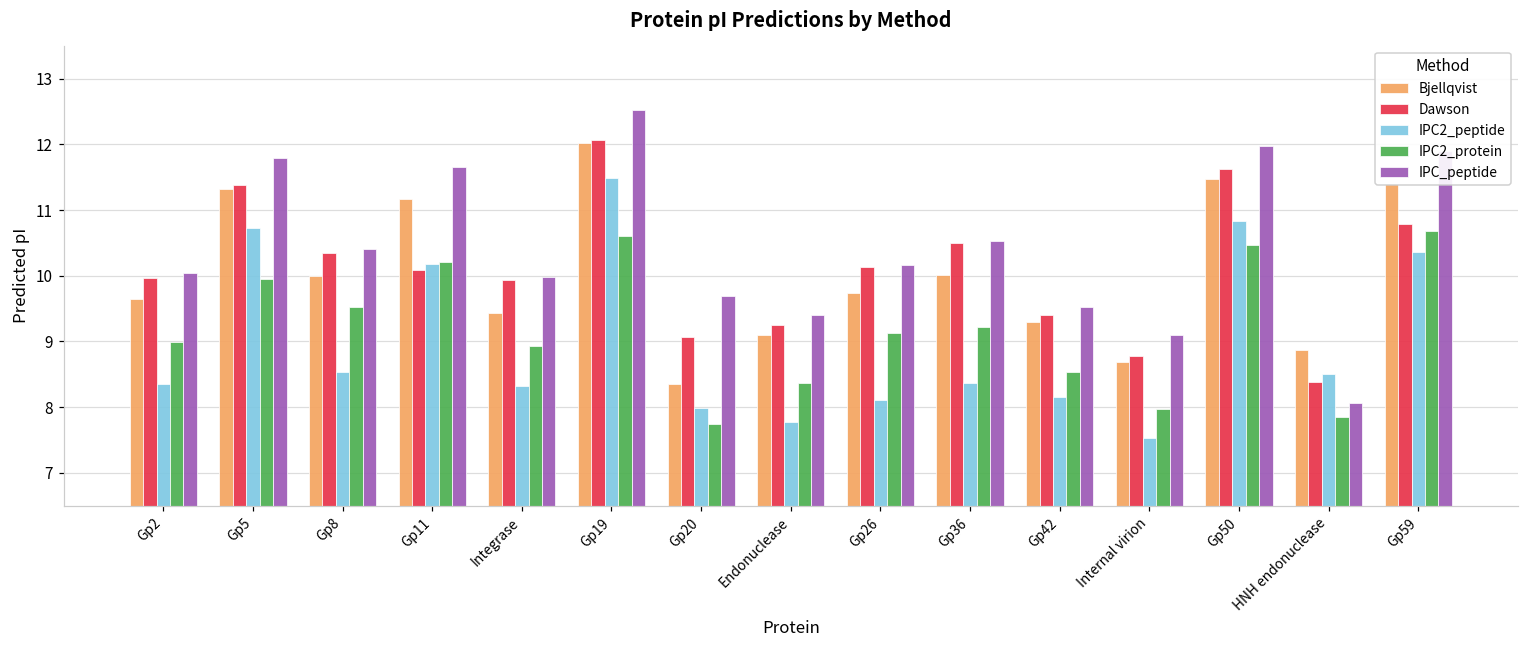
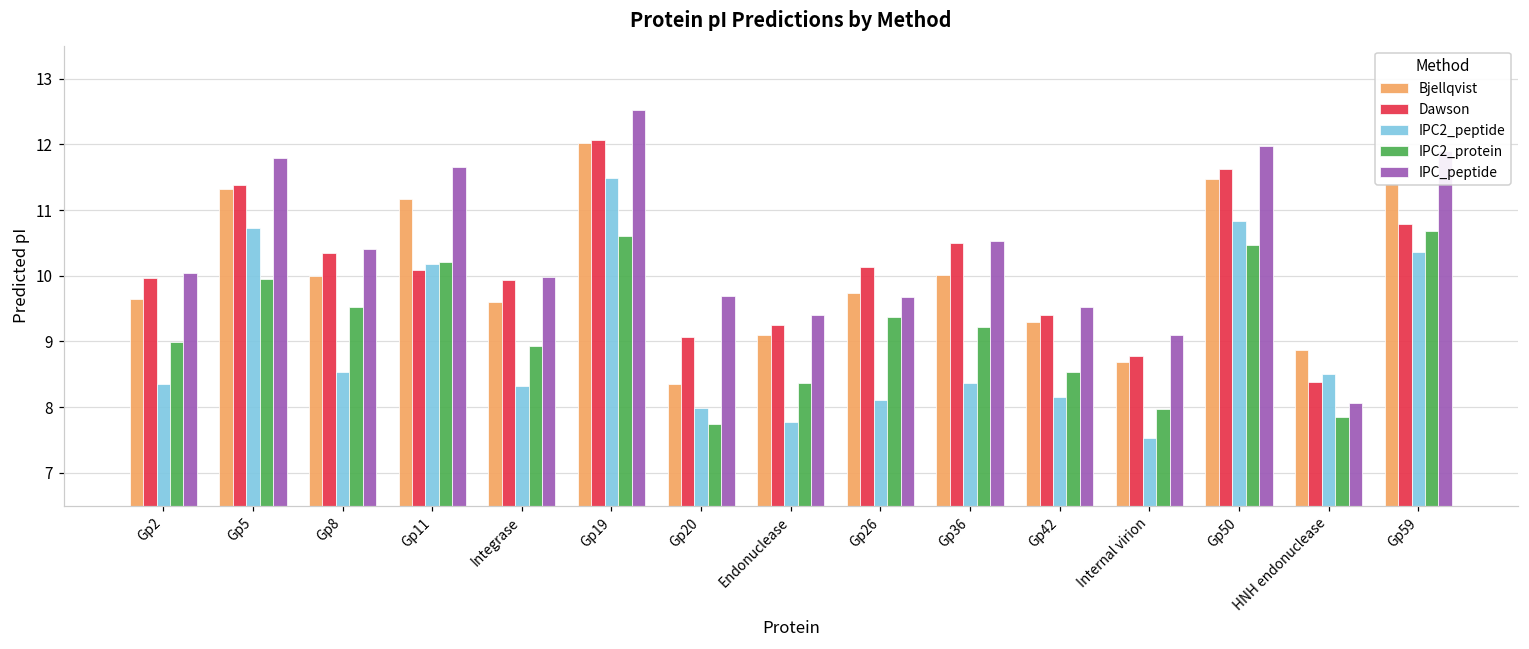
Bjellqvist, Integrase: 9.4 -> 9.6
IPC2_protein, Gp26: 9.1 -> 9.4
IPC_peptide, Gp26: 10.2 -> 9.7
